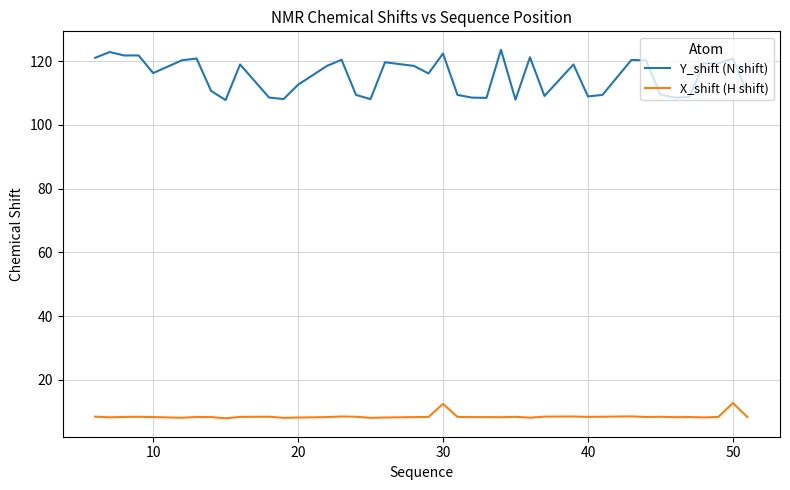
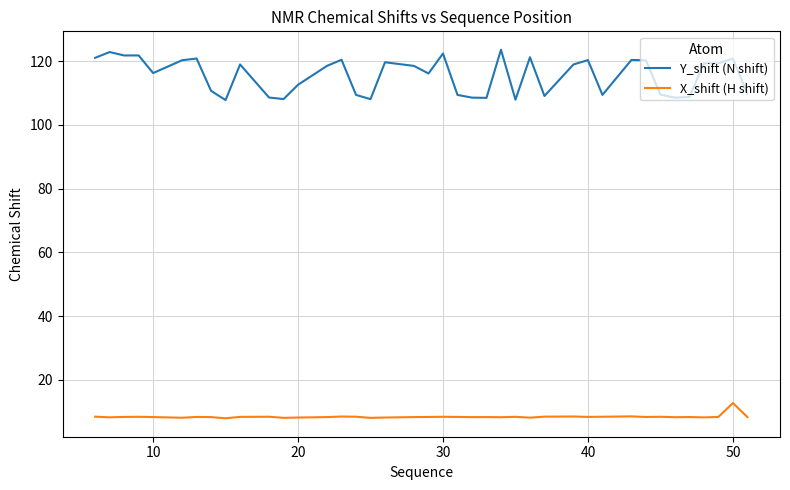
X_shift (H shift), 30: 12 -> 8
Y_shift (N shift), 40: 109 -> 120
